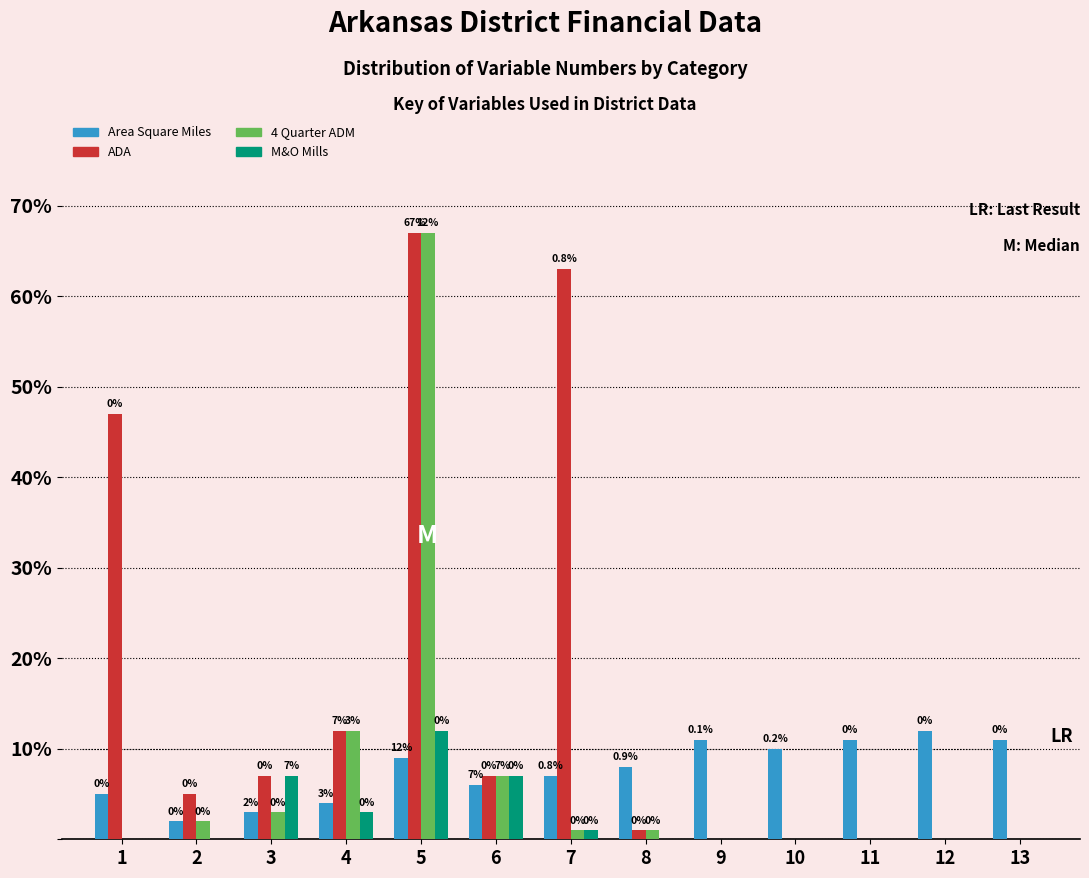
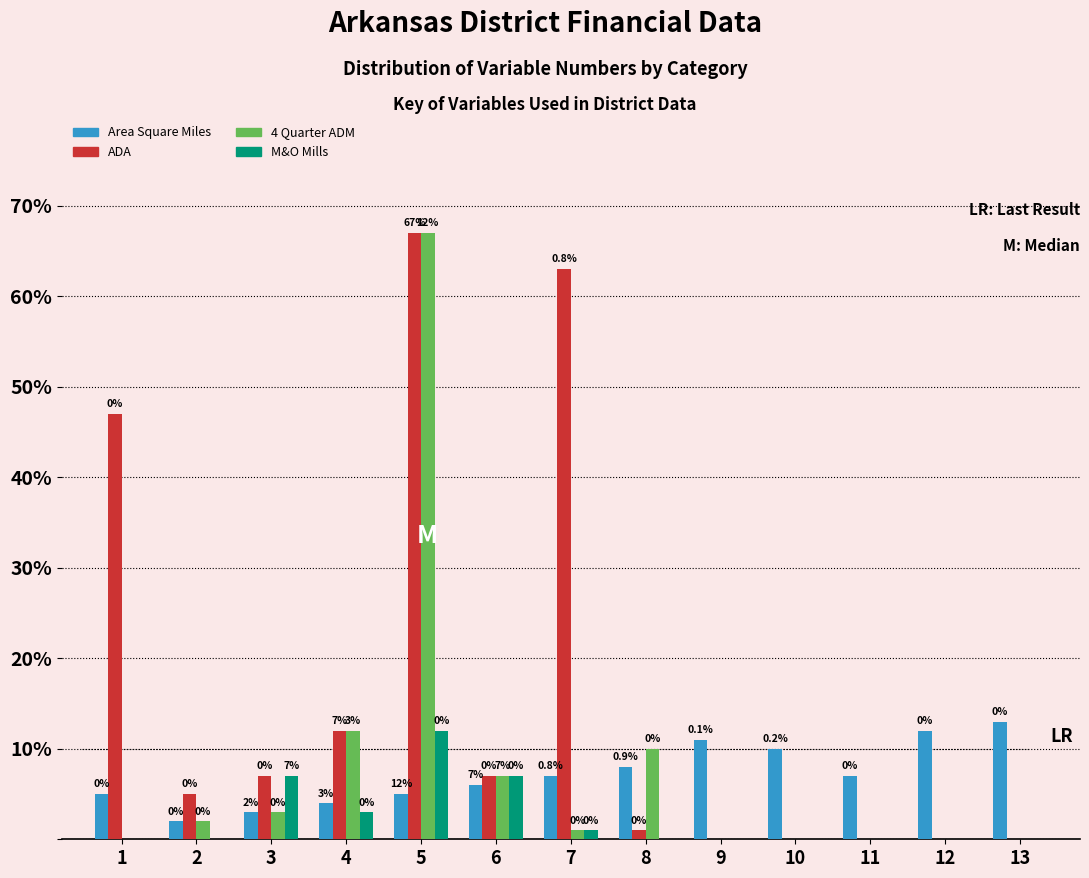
Area Square Miles, 5: 9% -> 5%
4 Quarter ADM, 8: 1% -> 10%
Area Square Miles, 11: 11% -> 7%
Area Square Miles, 13: 11% -> 13%
